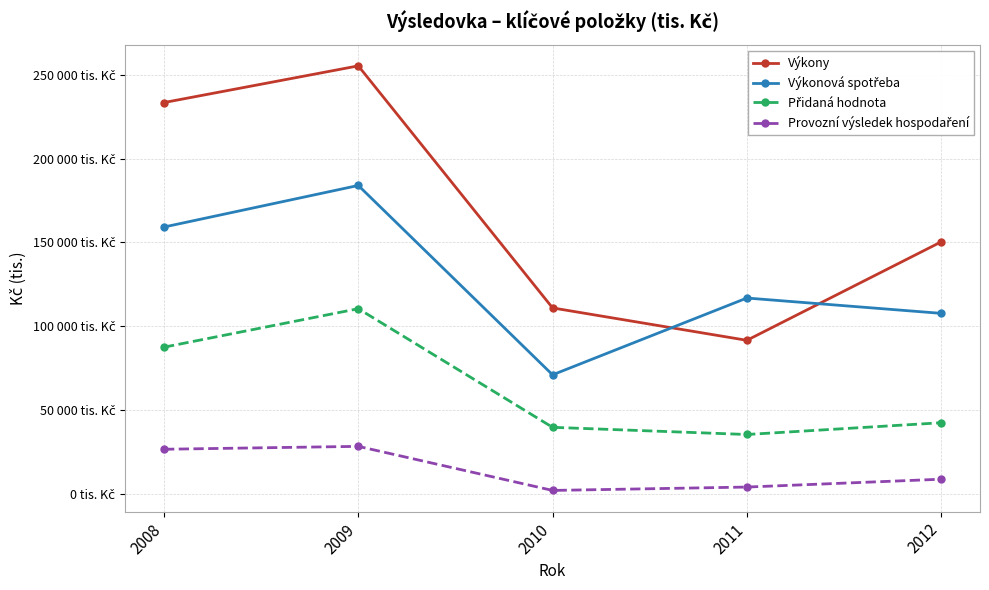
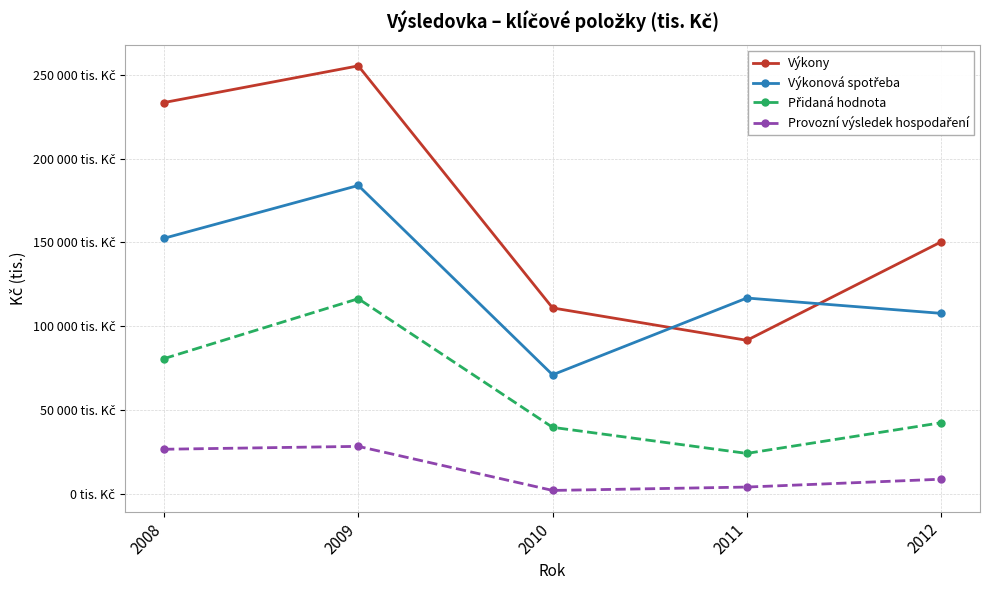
Výkonová spotřeba, 2008: 159000 tis. Kč -> 152000 tis. Kč
Přidaná hodnota, 2008: 88000 tis. Kč -> 81000 tis. Kč
Přidaná hodnota, 2009: 111000 tis. Kč -> 116000 tis. Kč
Přidaná hodnota, 2011: 36000 tis. Kč -> 24000 tis. Kč
